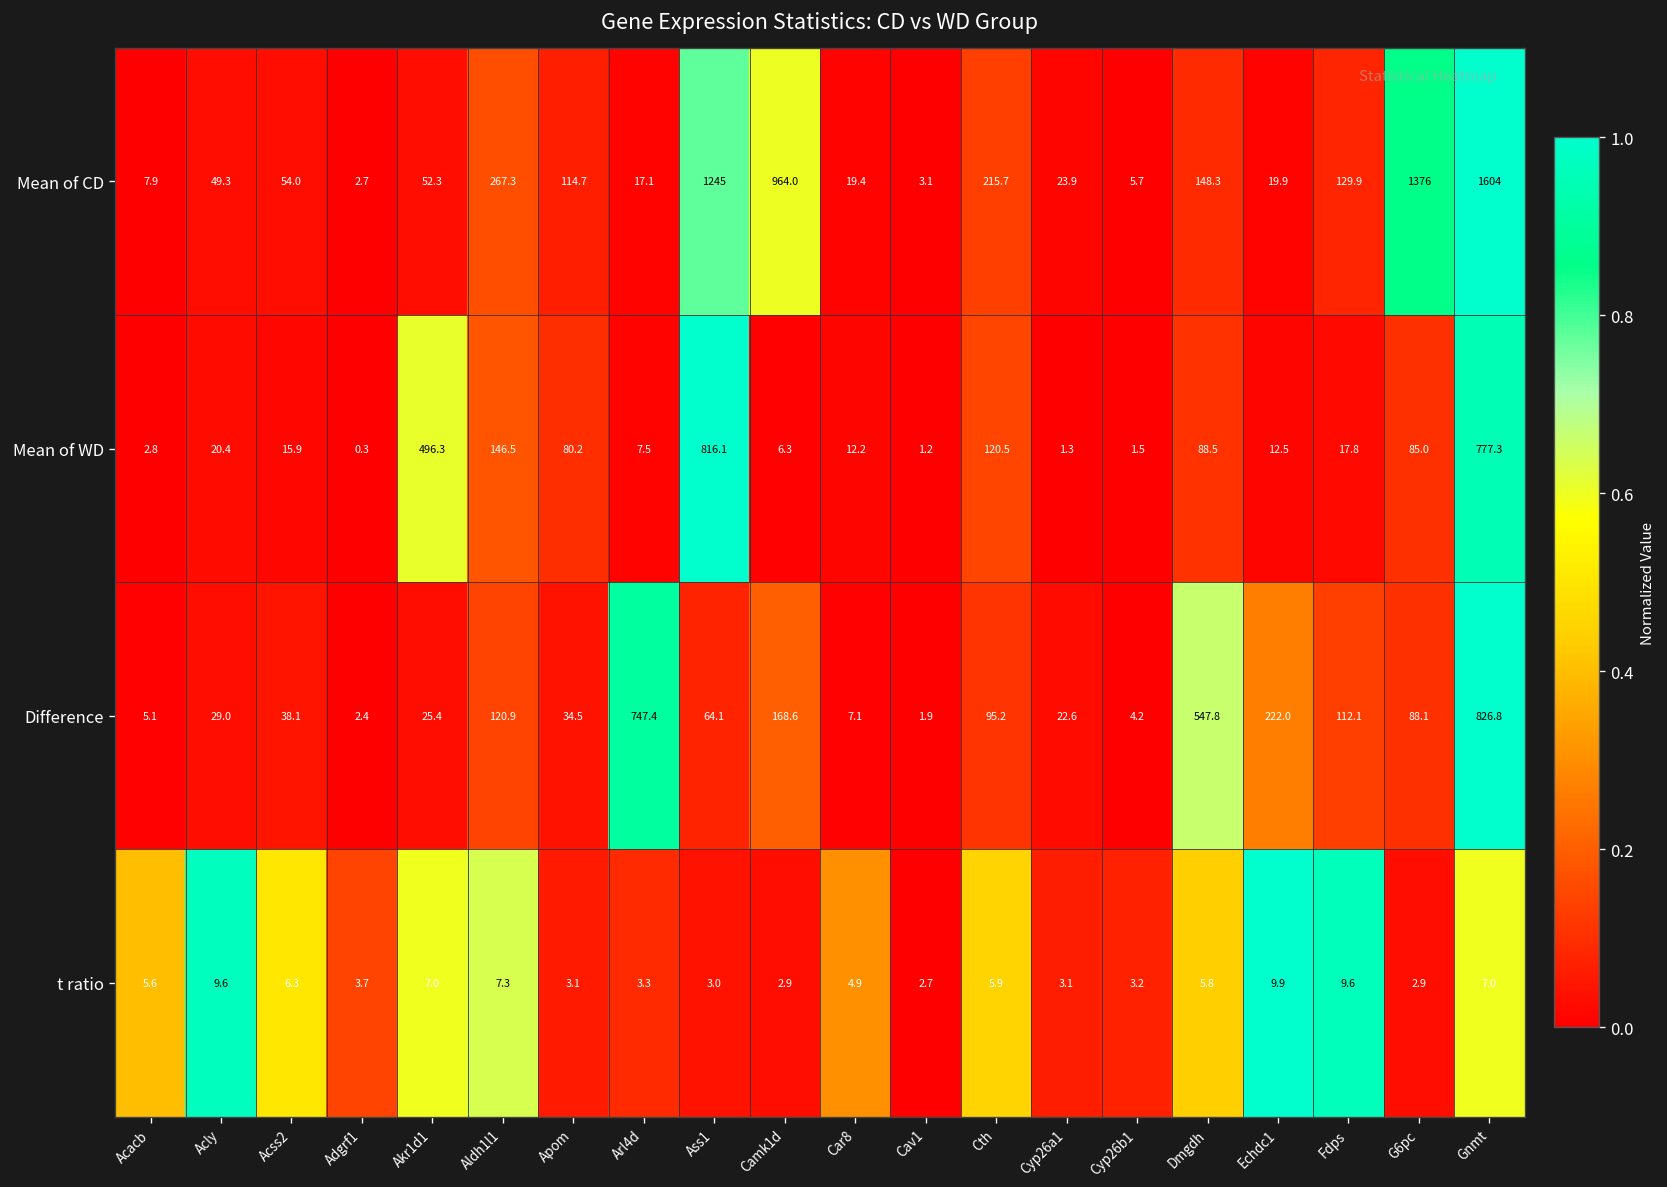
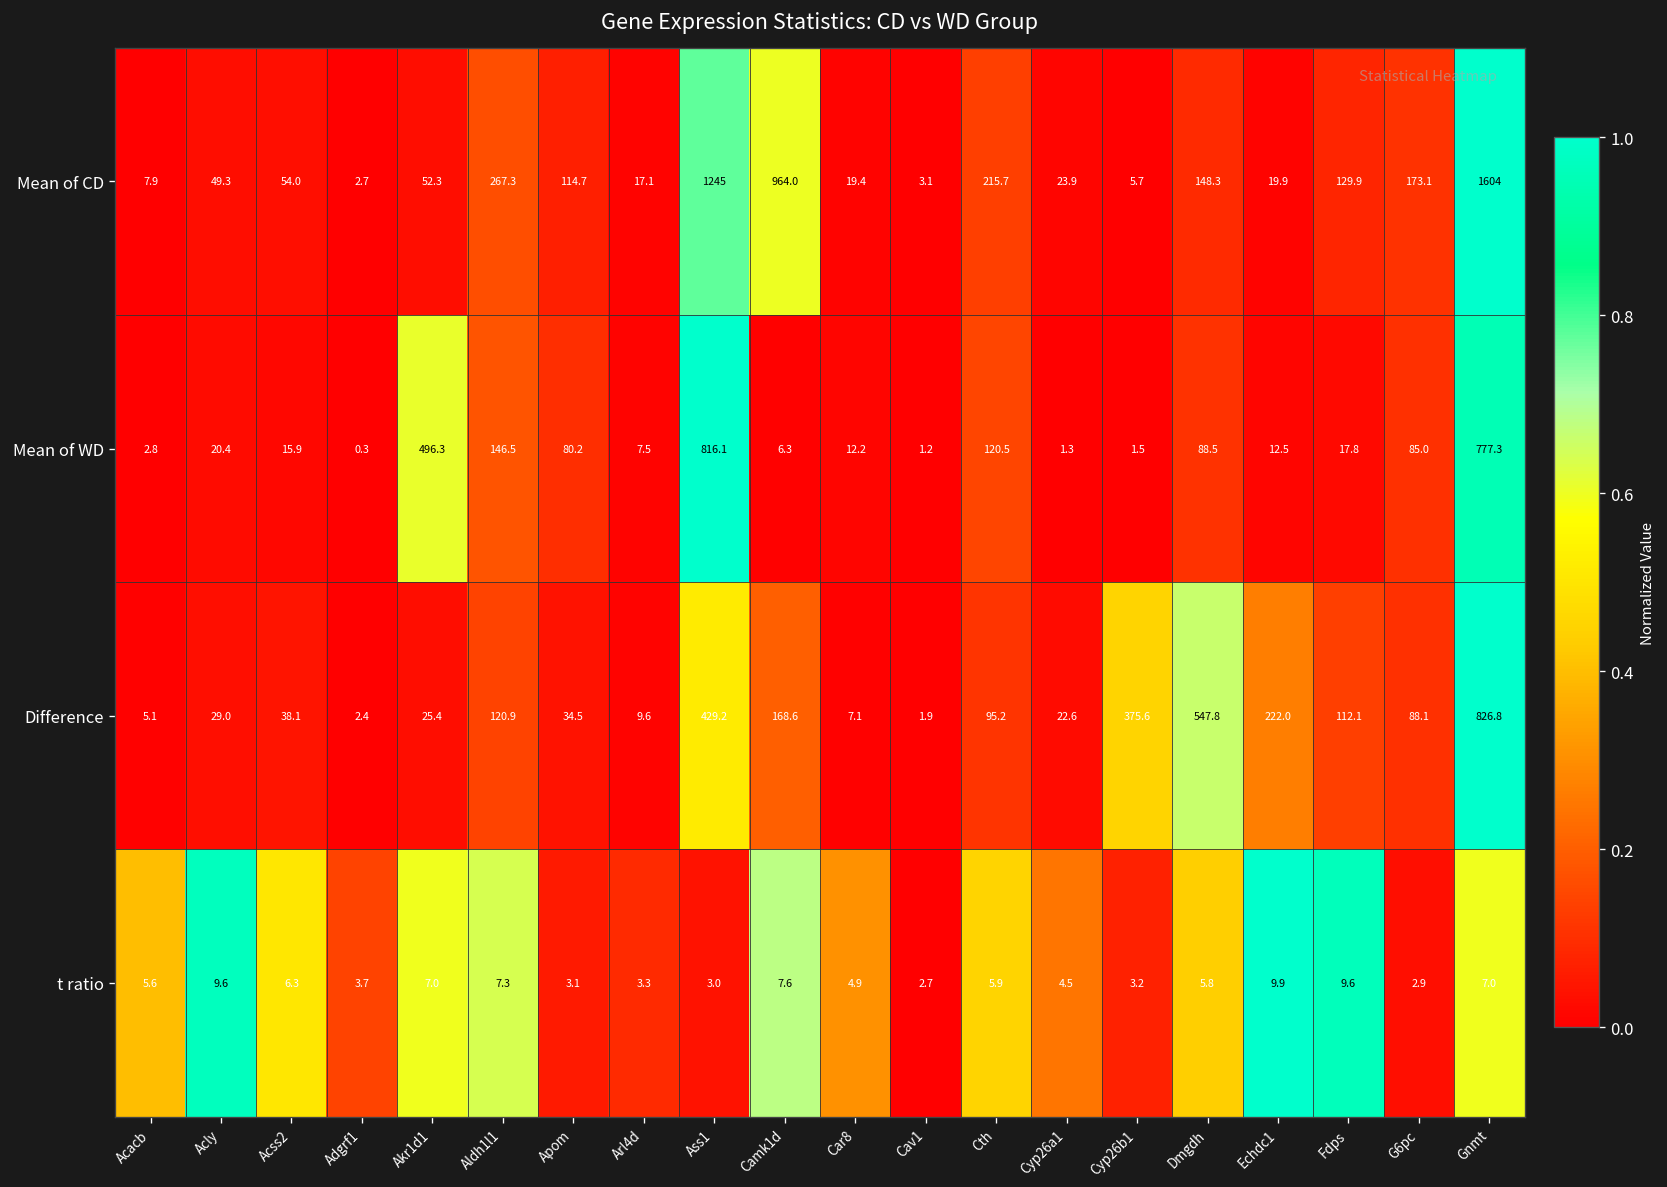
Mean of CD, G6pc: 1376 -> 173.1
Difference, Arl4d: 747.4 -> 9.6
Difference, Ass1: 64.1 -> 429.2
Difference, Cyp26b1: 4.2 -> 375.6
t ratio, Camk1d: 2.9 -> 7.6
t ratio, Cyp26a1: 3.1 -> 4.5
